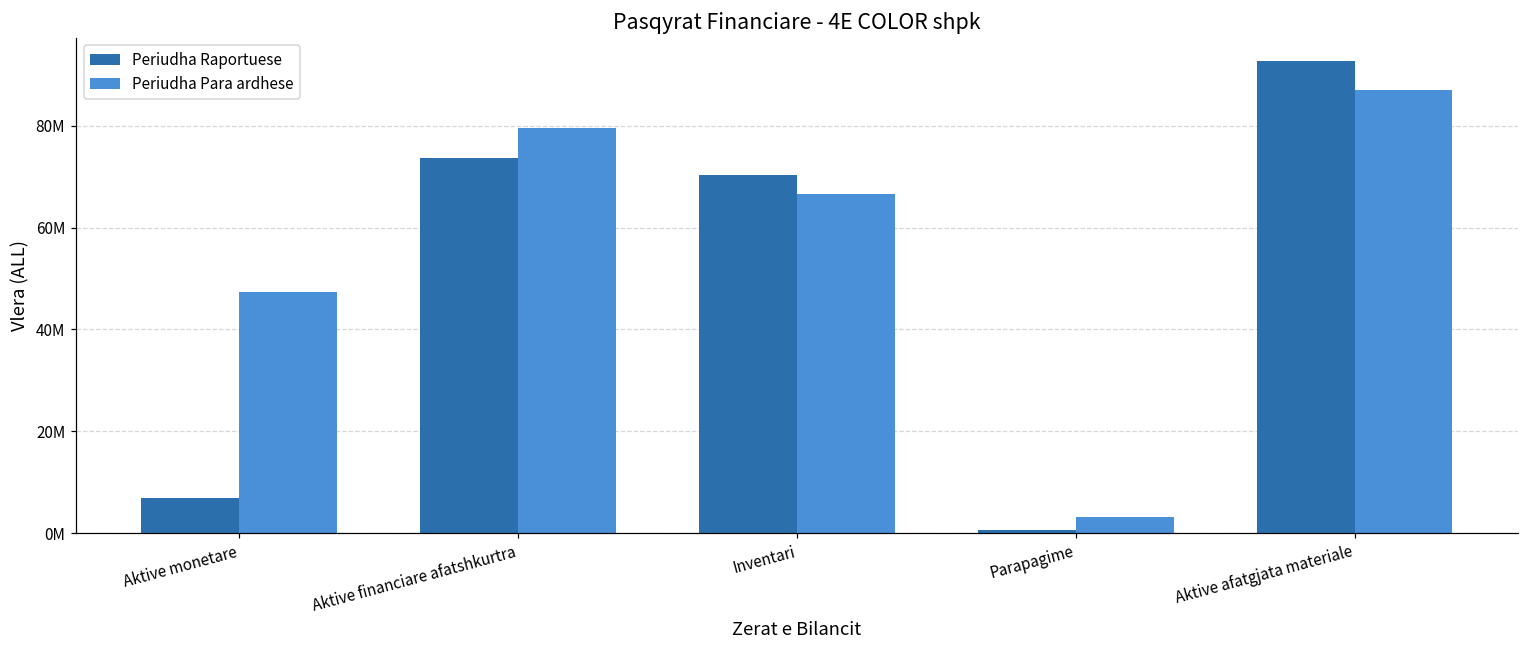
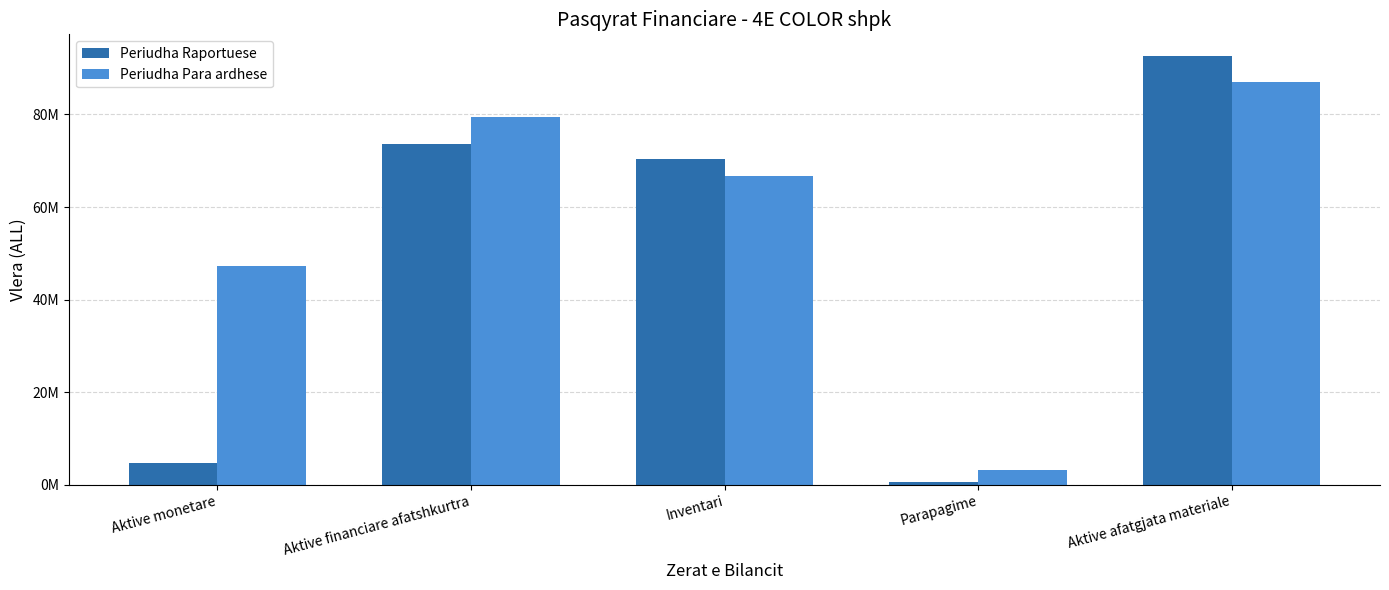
Periudha Raportuese, Aktive monetare: 7000000 -> 5000000
